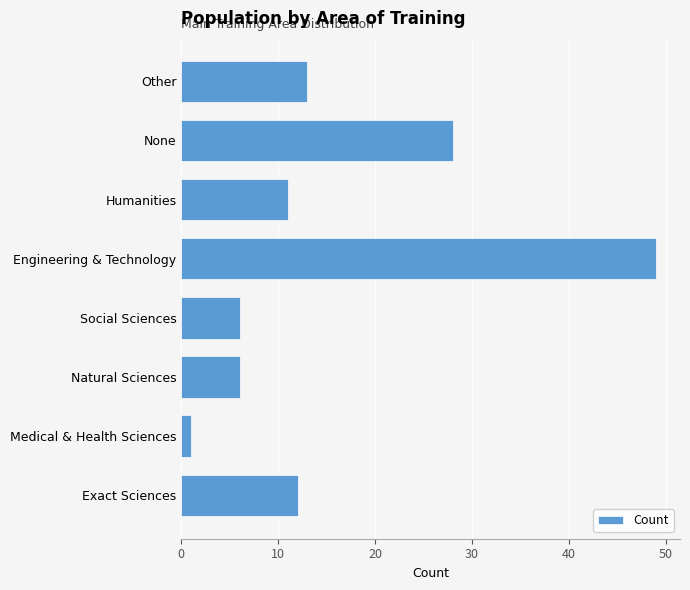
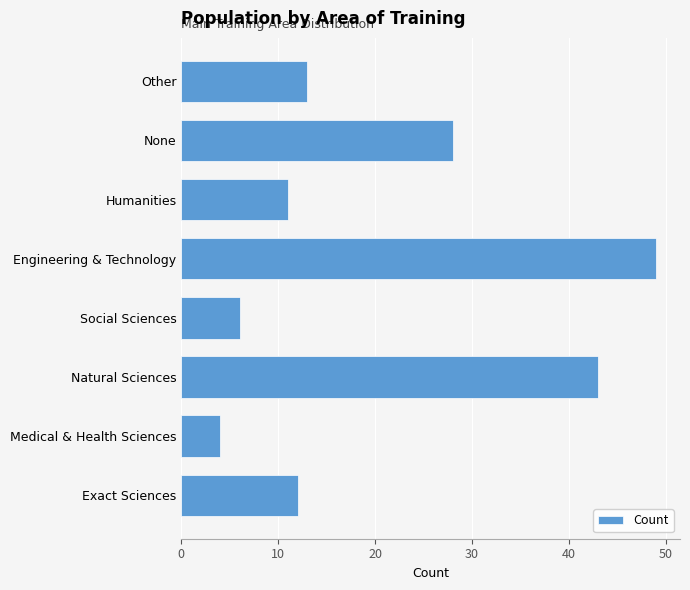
Natural Sciences: 6 -> 43
Medical & Health Sciences: 1 -> 4
